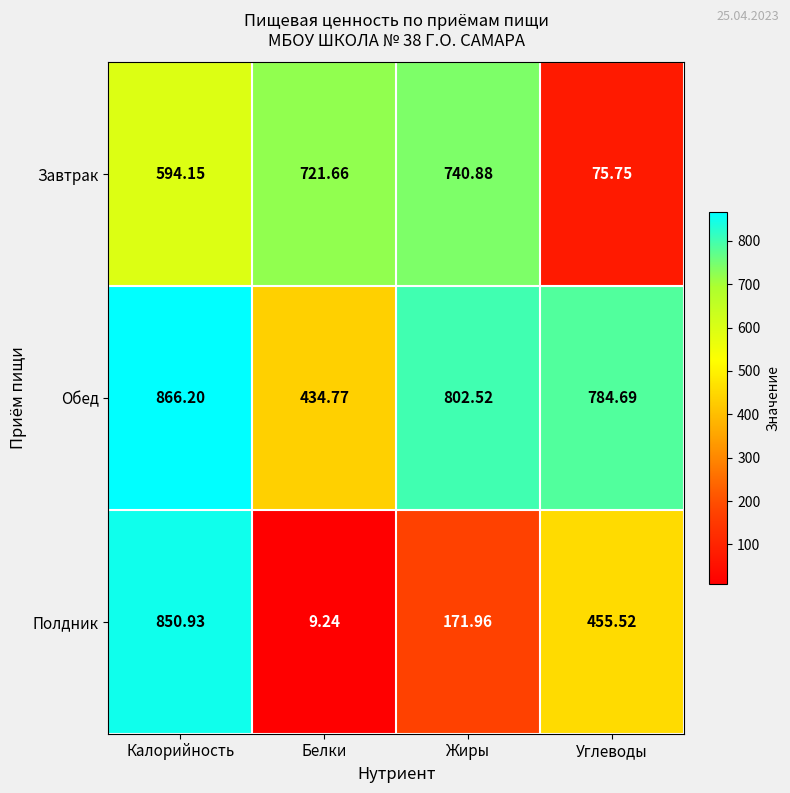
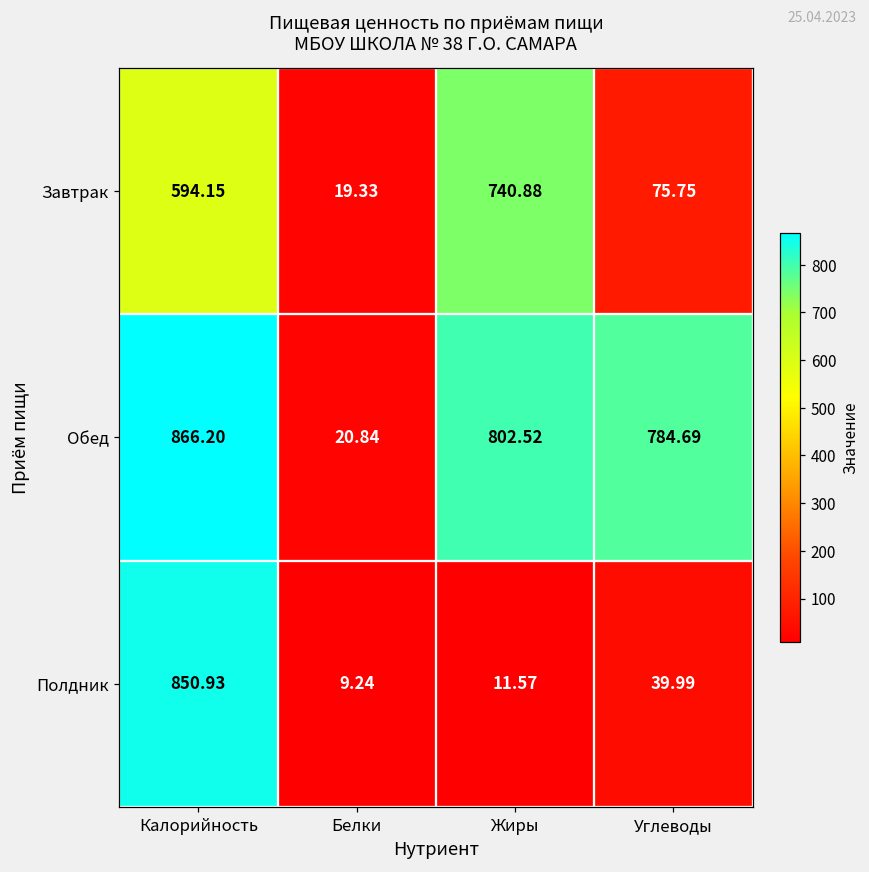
Завтрак, Белки: 721.66 -> 19.33
Обед, Белки: 434.77 -> 20.84
Полдник, Жиры: 171.96 -> 11.57
Полдник, Углеводы: 455.52 -> 39.99
